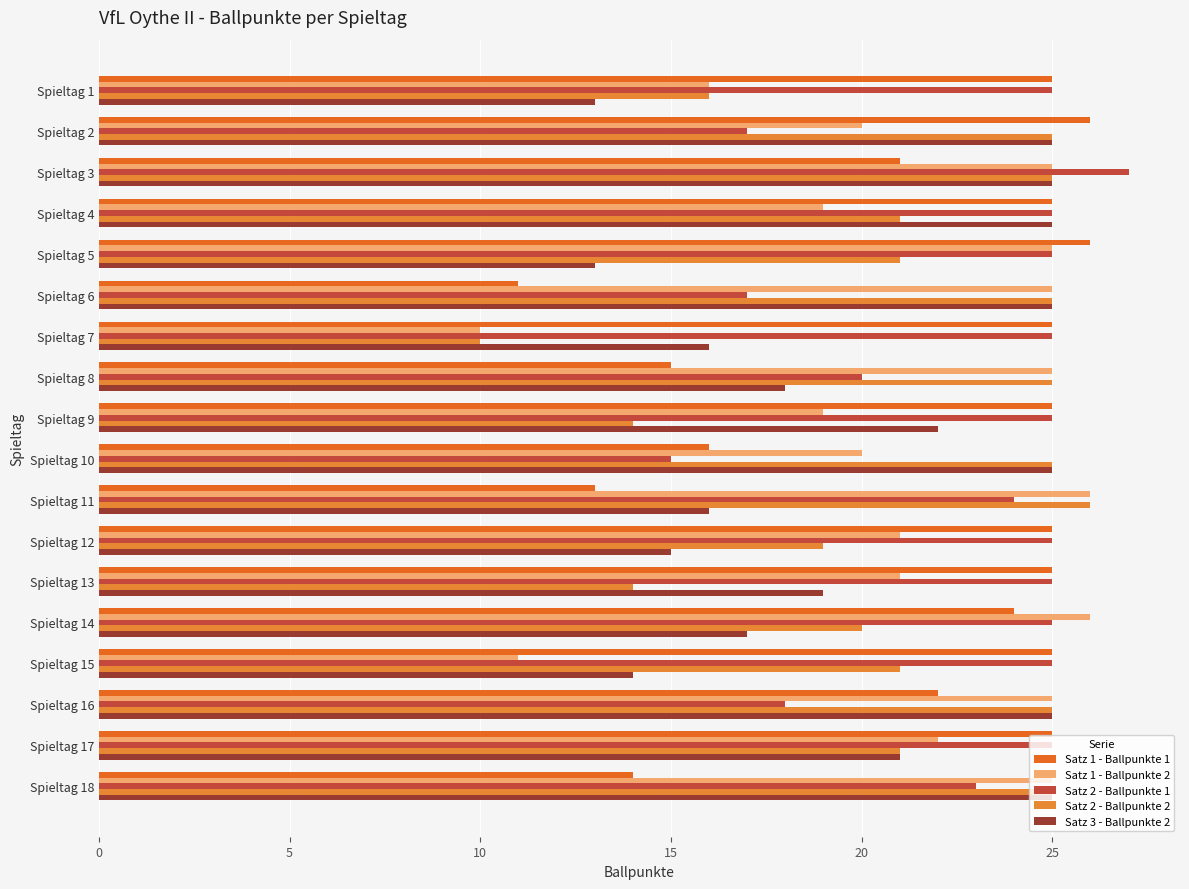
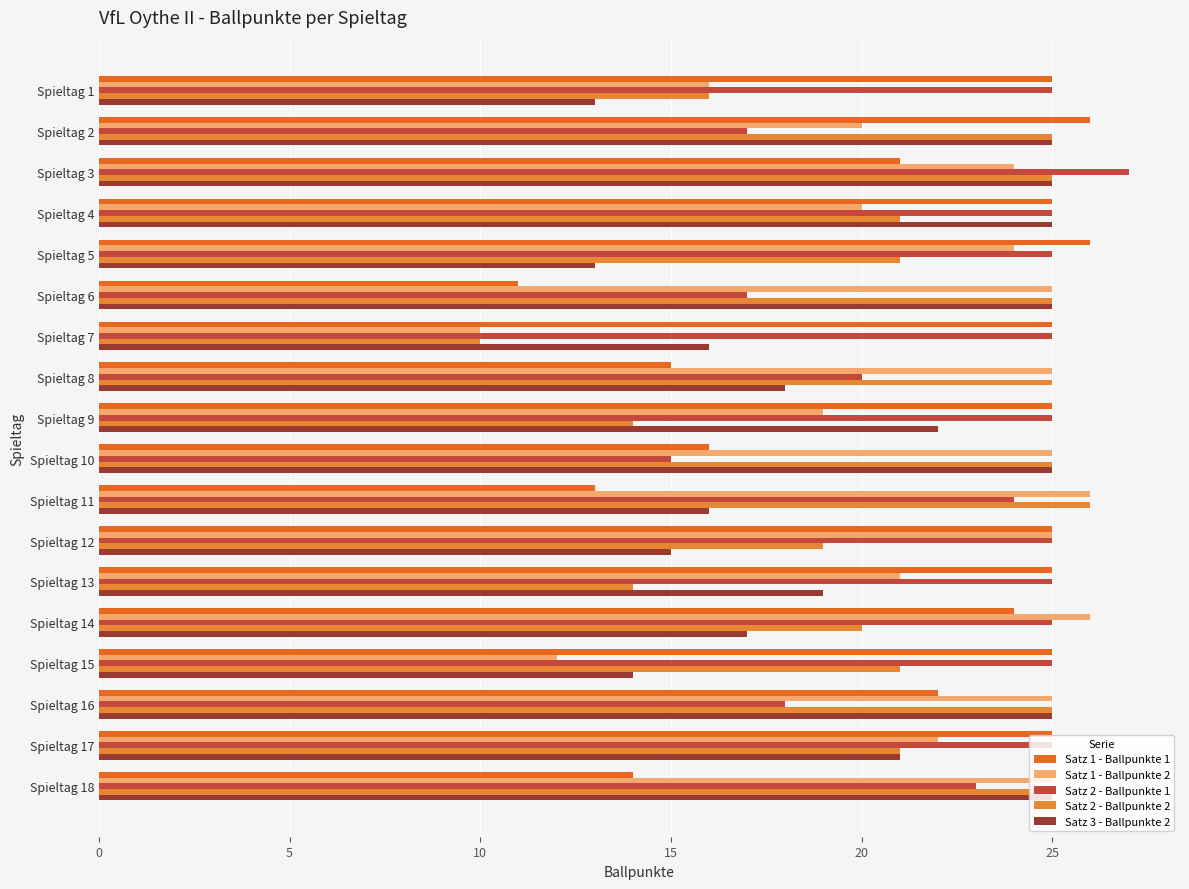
Satz 1 - Ballpunkte 2, Spieltag 3: 25 -> 24
Satz 1 - Ballpunkte 2, Spieltag 4: 19 -> 20
Satz 1 - Ballpunkte 2, Spieltag 5: 25 -> 24
Satz 1 - Ballpunkte 2, Spieltag 10: 20 -> 25
Satz 1 - Ballpunkte 2, Spieltag 12: 21 -> 25
Satz 1 - Ballpunkte 2, Spieltag 15: 11 -> 12
